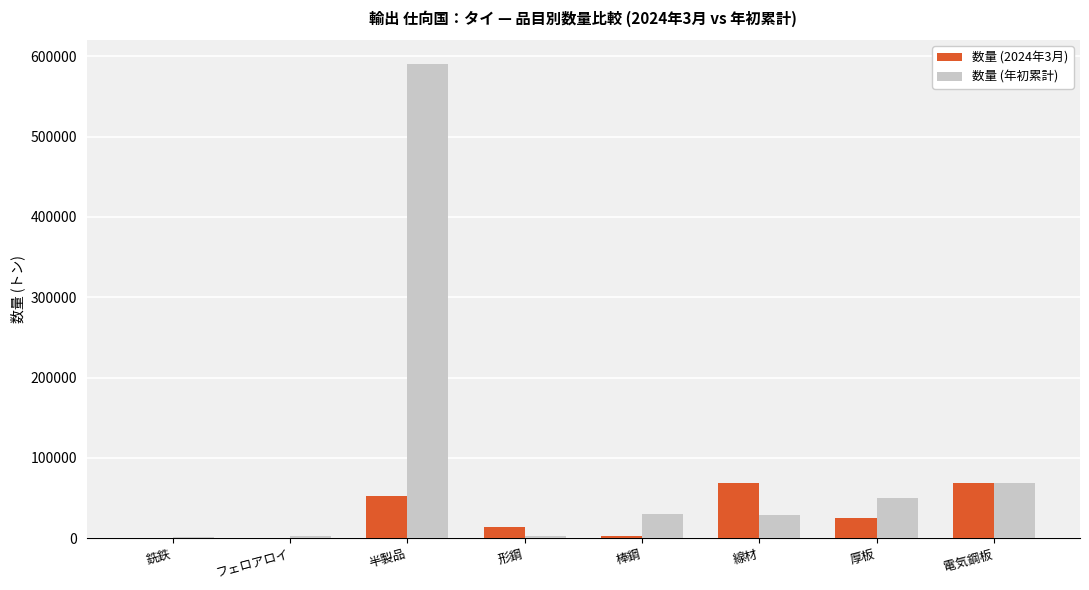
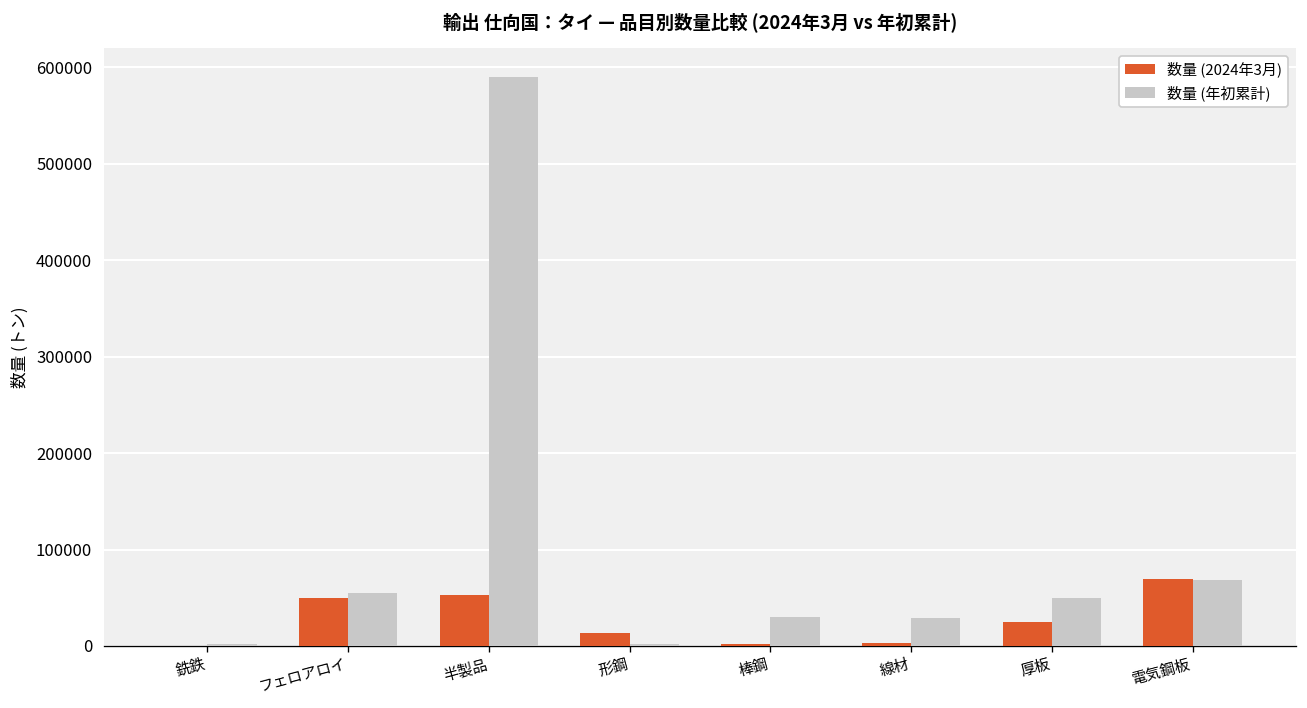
数量 (2024年3月), フェロアロイ: 0 -> 50000
数量 (年初累計), フェロアロイ: 0 -> 50000
数量 (2024年3月), 線材: 70000 -> 0
